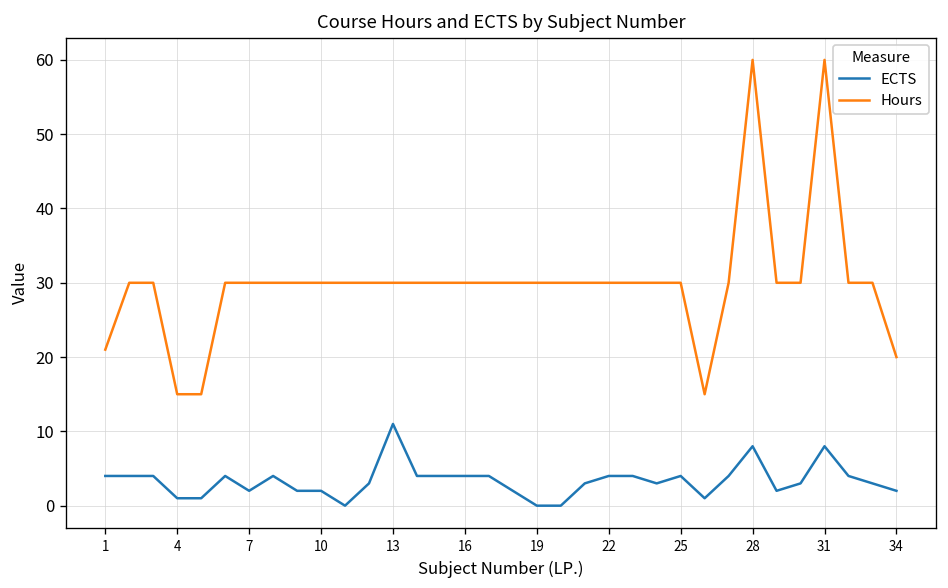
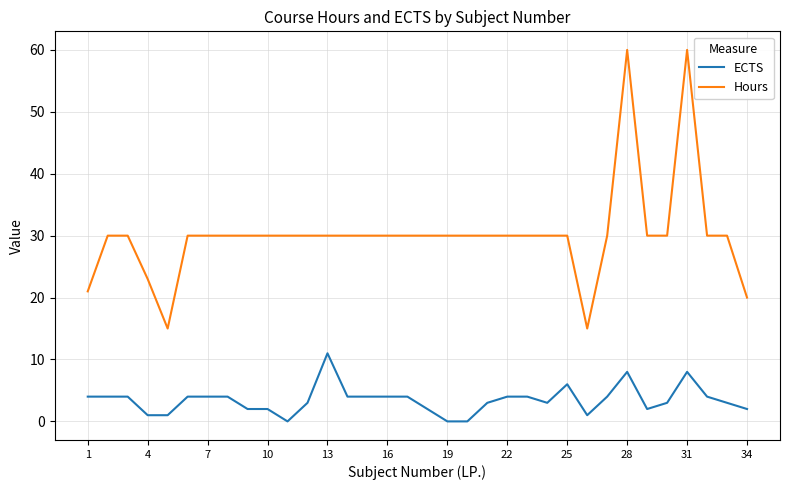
Hours, 4: 15 -> 23
ECTS, 7: 2 -> 4
ECTS, 25: 4 -> 6
